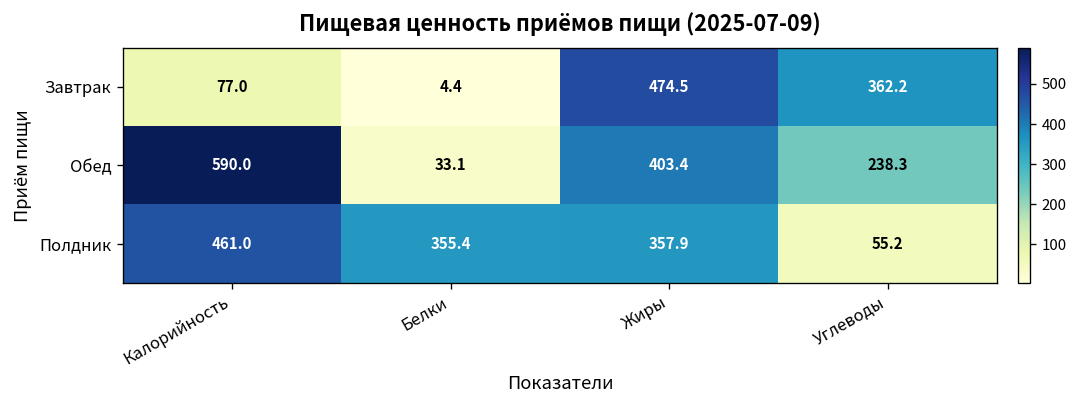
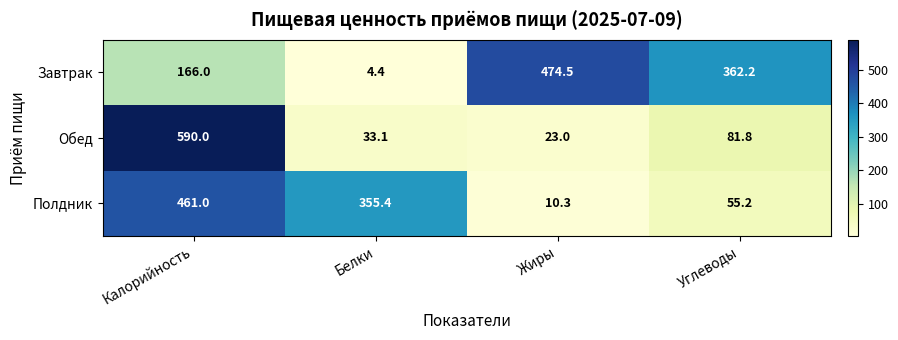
Завтрак, Калорийность: 77.0 -> 166.0
Обед, Жиры: 403.4 -> 23.0
Обед, Углеводы: 238.3 -> 81.8
Полдник, Жиры: 357.9 -> 10.3
